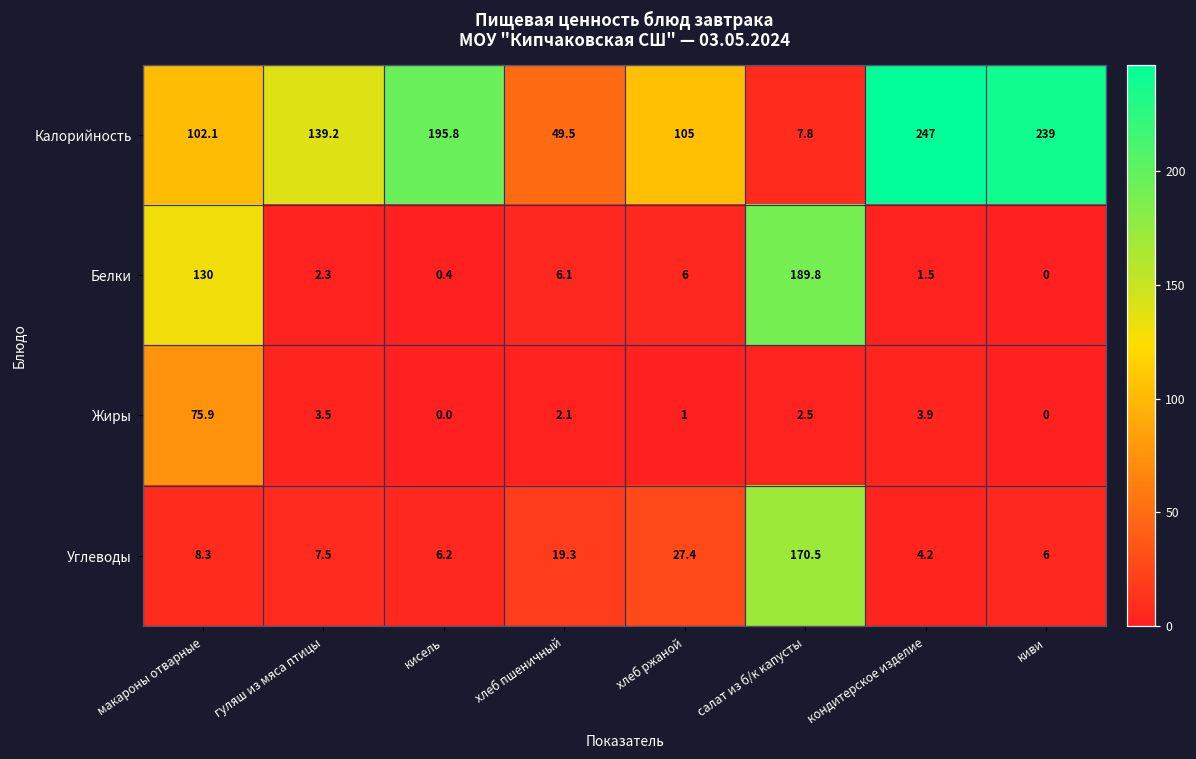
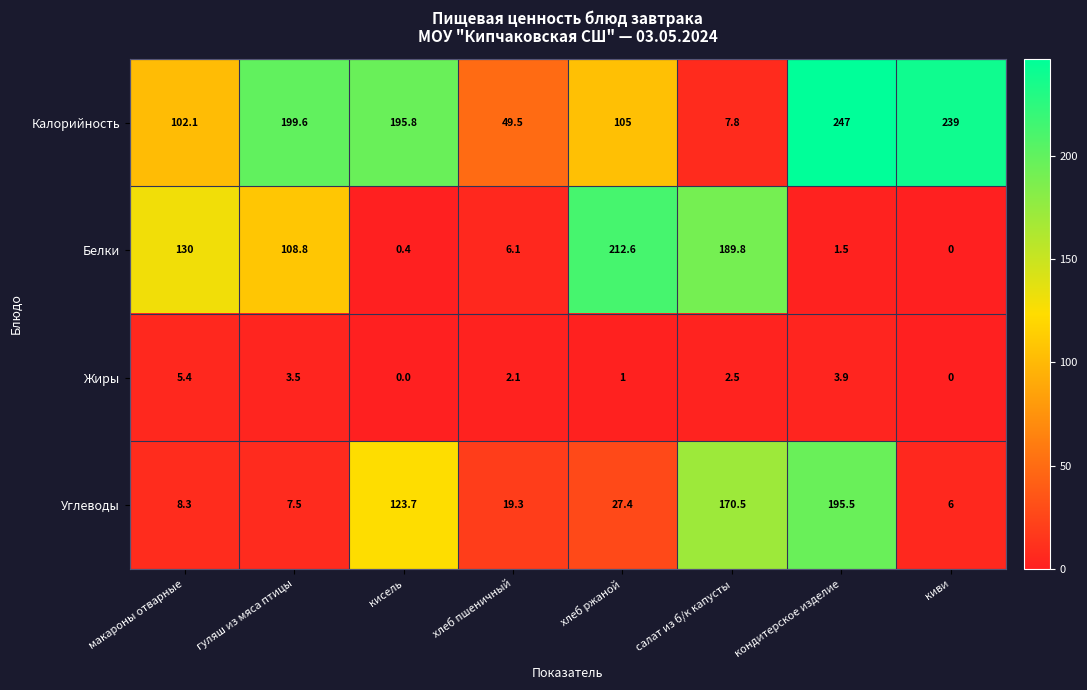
Калорийность, гуляш из мяса птицы: 139.2 -> 199.6
Белки, гуляш из мяса птицы: 2.3 -> 108.8
Белки, хлеб ржаной: 6 -> 212.6
Жиры, макароны отварные: 75.9 -> 5.4
Углеводы, кисель: 6.2 -> 123.7
Углеводы, кондитерское изделие: 4.2 -> 195.5
